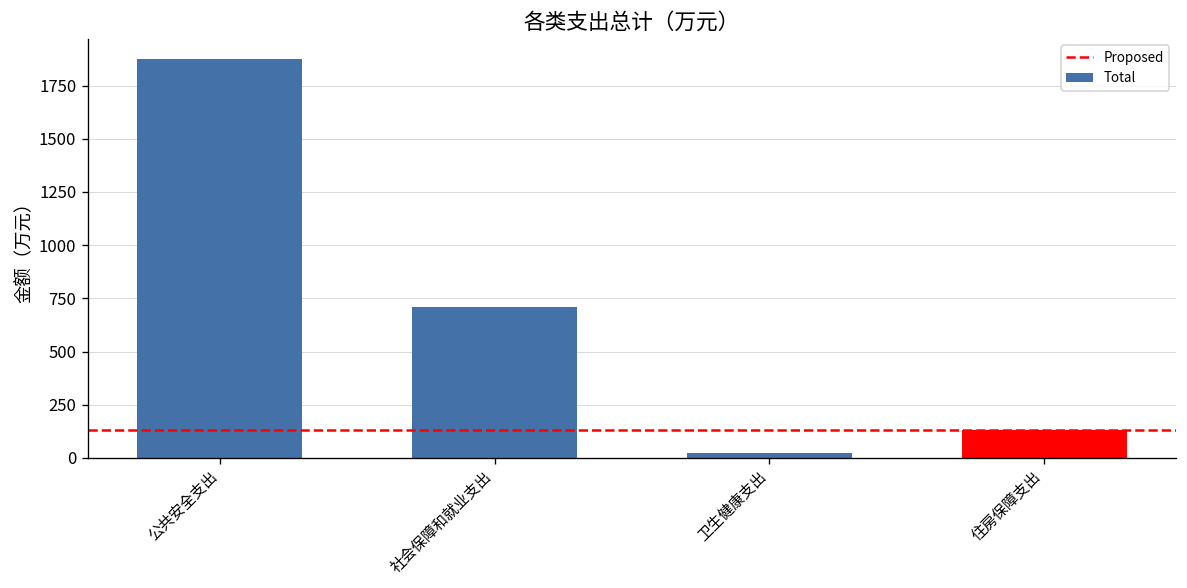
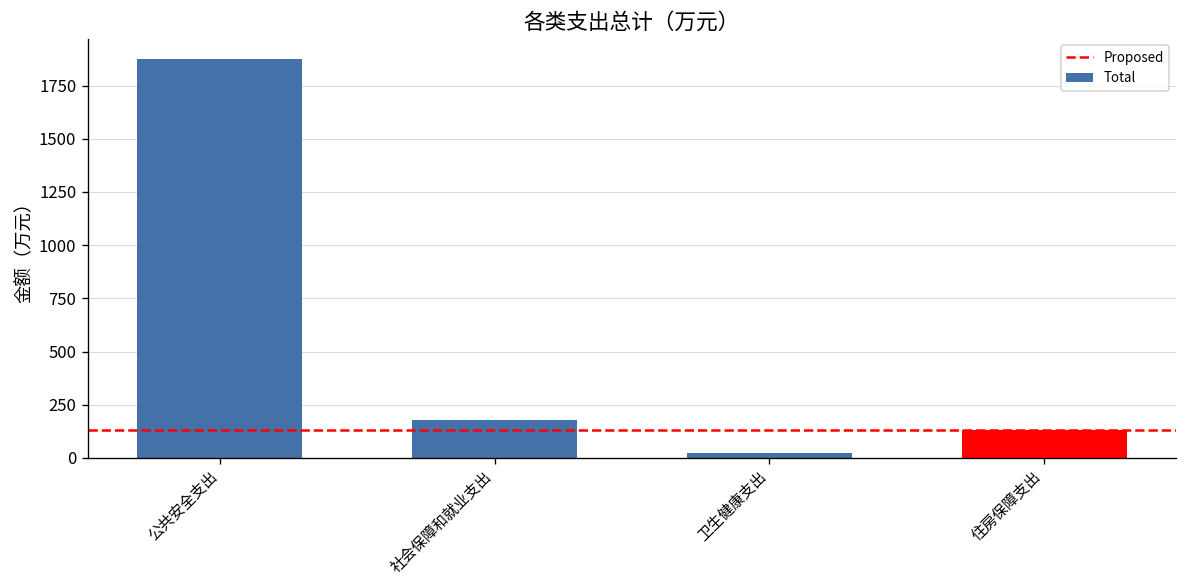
社会保障和就业支出: 710 -> 180
